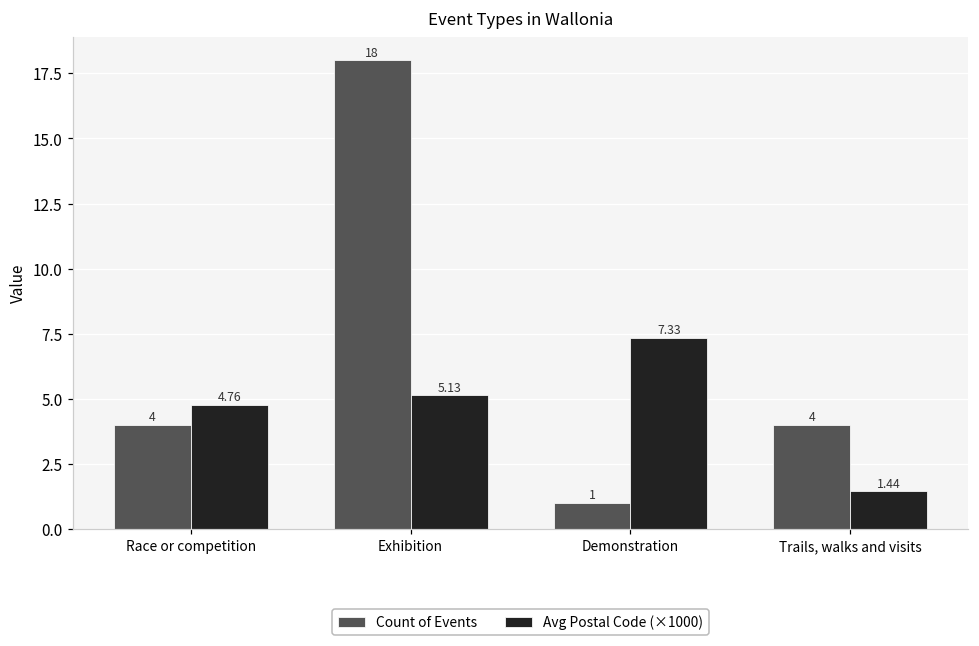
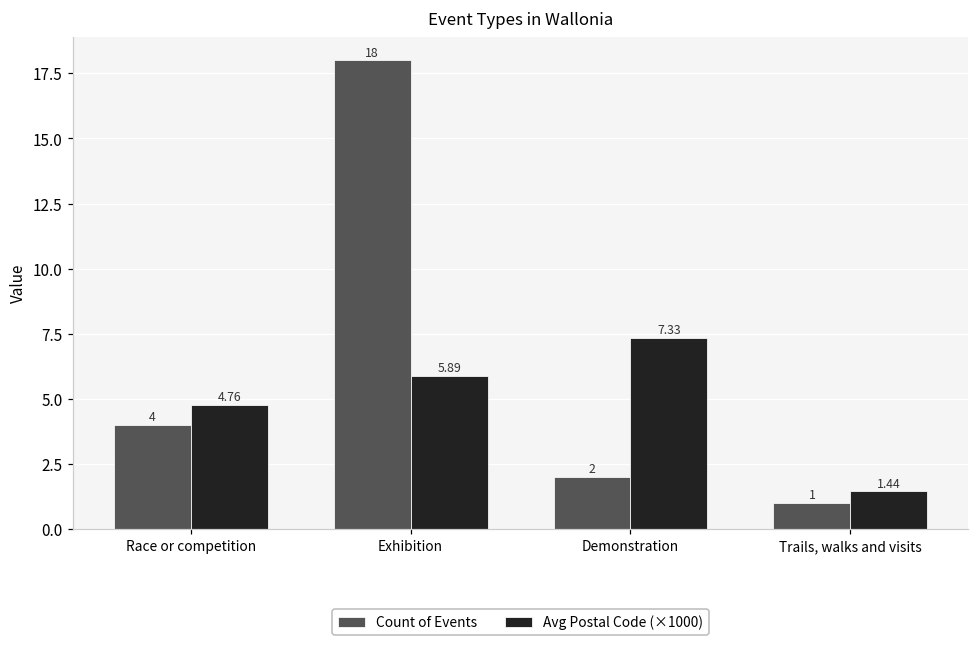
Avg Postal Code (×1000), Exhibition: 5.13 -> 5.89
Count of Events, Demonstration: 1 -> 2
Count of Events, Trails, walks and visits: 4 -> 1
